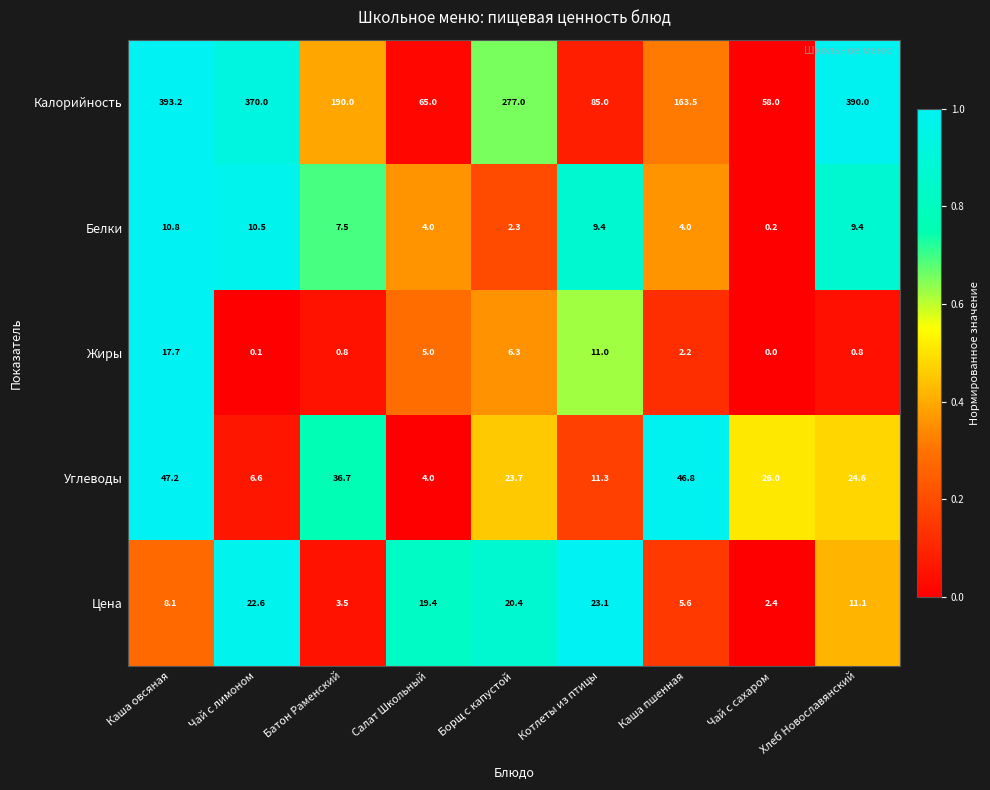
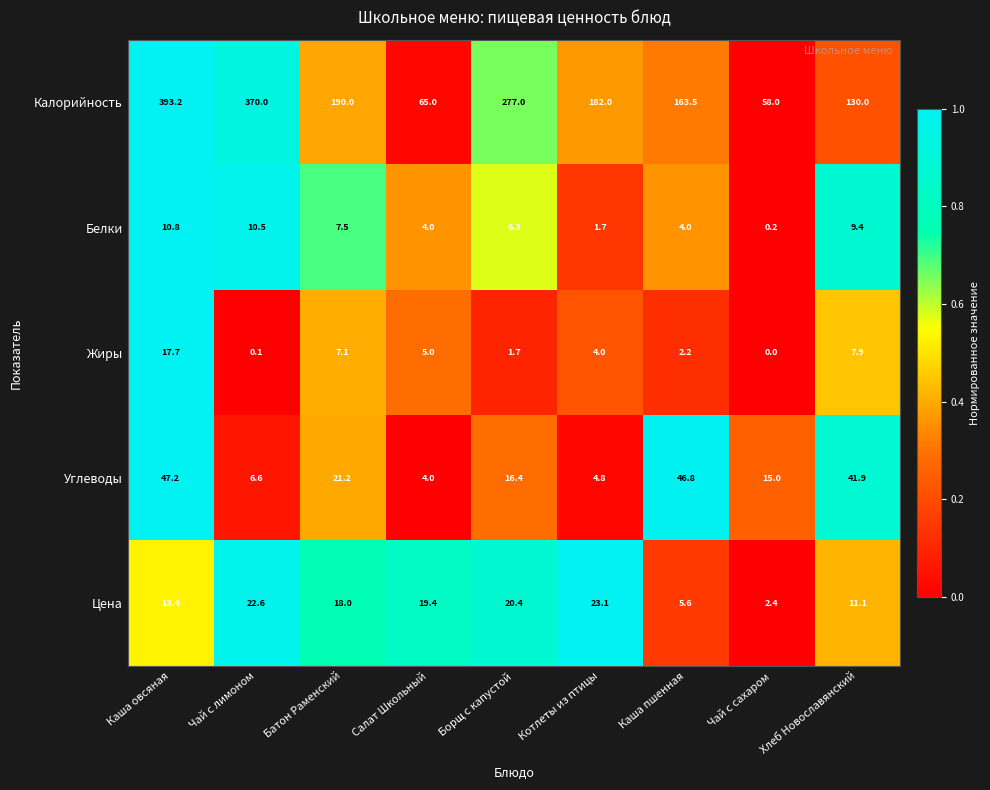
Калорийность, Котлеты из птицы: 85.0 -> 182.0
Калорийность, Хлеб Новославянский: 390.0 -> 130.0
Белки, Борщ с капустой: 2.3 -> 6.3
Белки, Котлеты из птицы: 9.4 -> 1.7
Жиры, Батон Раменский: 0.8 -> 7.1
Жиры, Борщ с капустой: 6.3 -> 1.7
Жиры, Котлеты из птицы: 11.0 -> 4.0
Жиры, Хлеб Новославянский: 0.8 -> 7.9
Углеводы, Батон Раменский: 36.7 -> 21.2
Углеводы, Борщ с капустой: 23.7 -> 16.4
Углеводы, Котлеты из птицы: 11.3 -> 4.8
Углеводы, Чай с сахаром: 26.0 -> 15.0
Углеводы, Хлеб Новославянский: 24.6 -> 41.9
Цена, Каша овсяная: 8.1 -> 13.4
Цена, Батон Раменский: 3.5 -> 18.0
